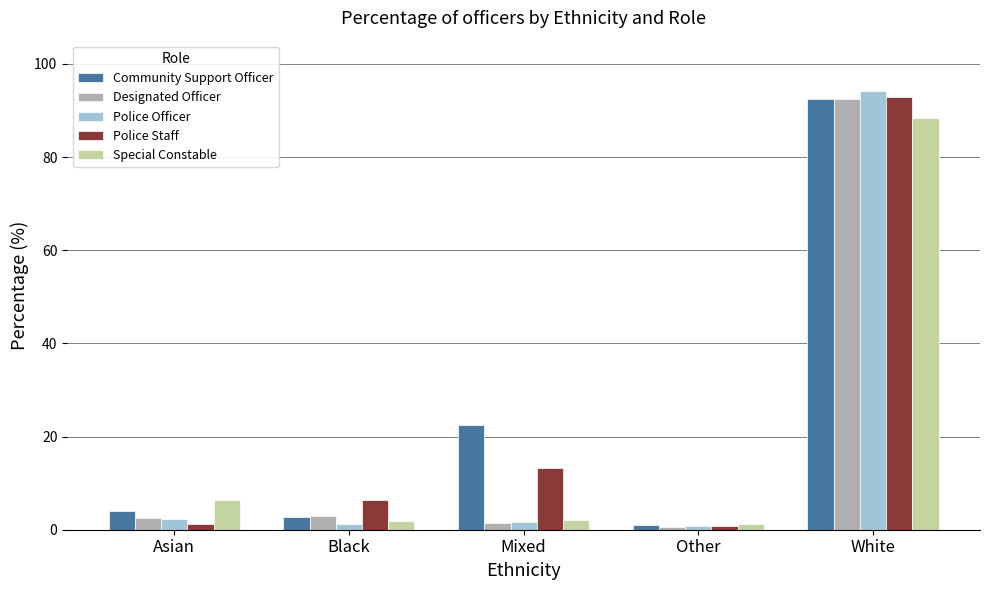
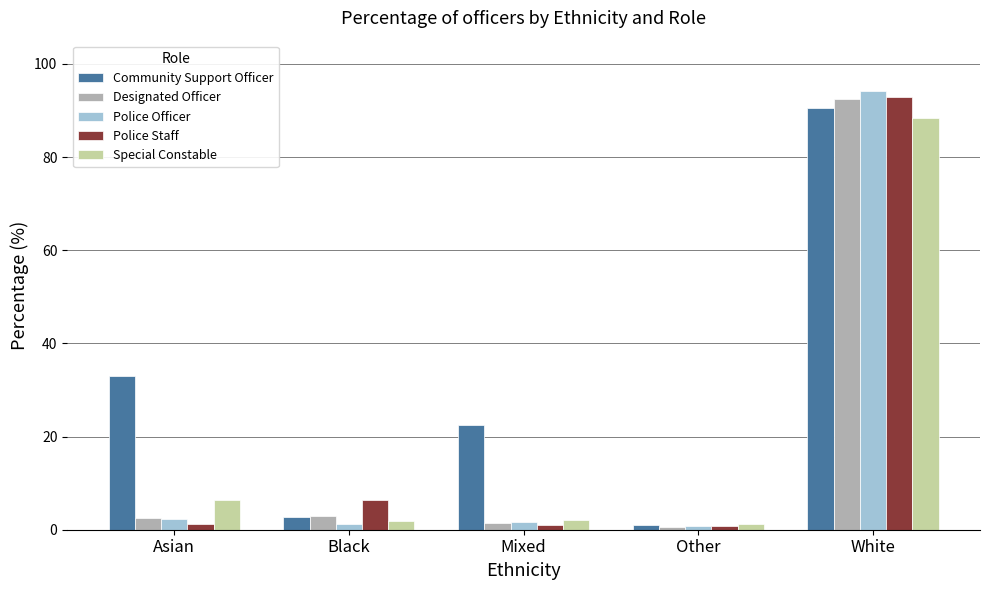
Community Support Officer, Asian: 4 -> 33
Police Staff, Mixed: 13 -> 1
Community Support Officer, White: 92 -> 91
